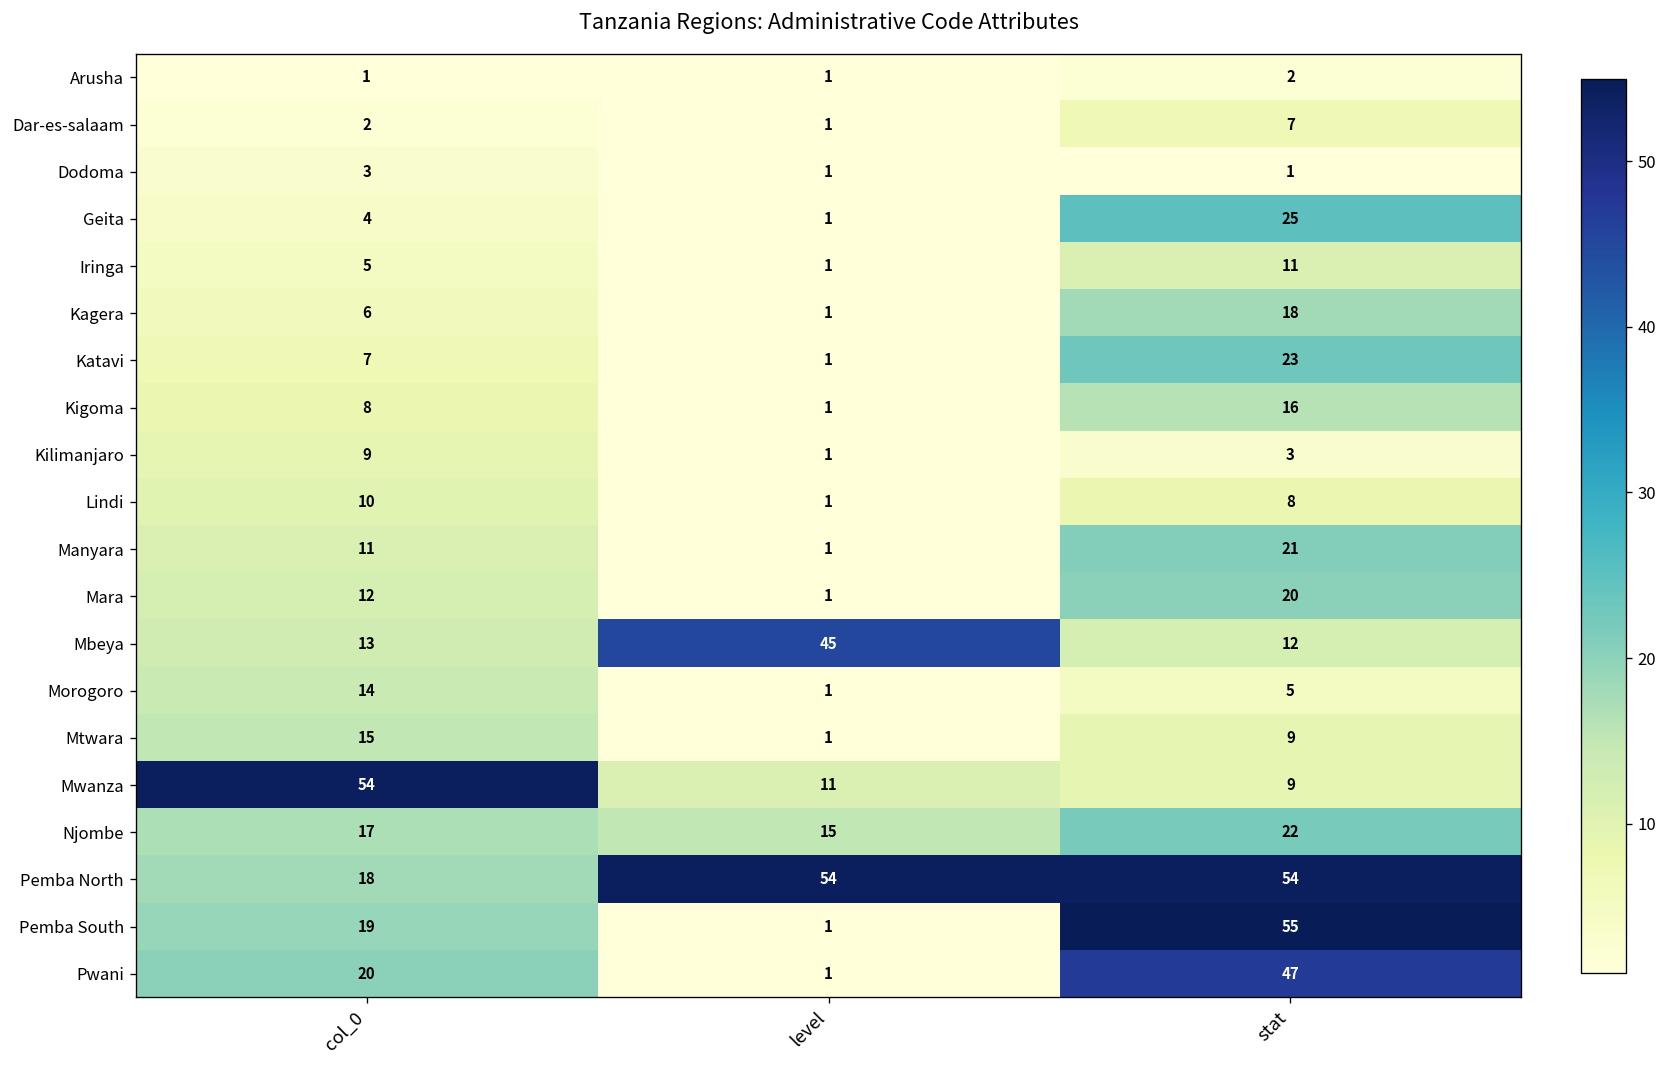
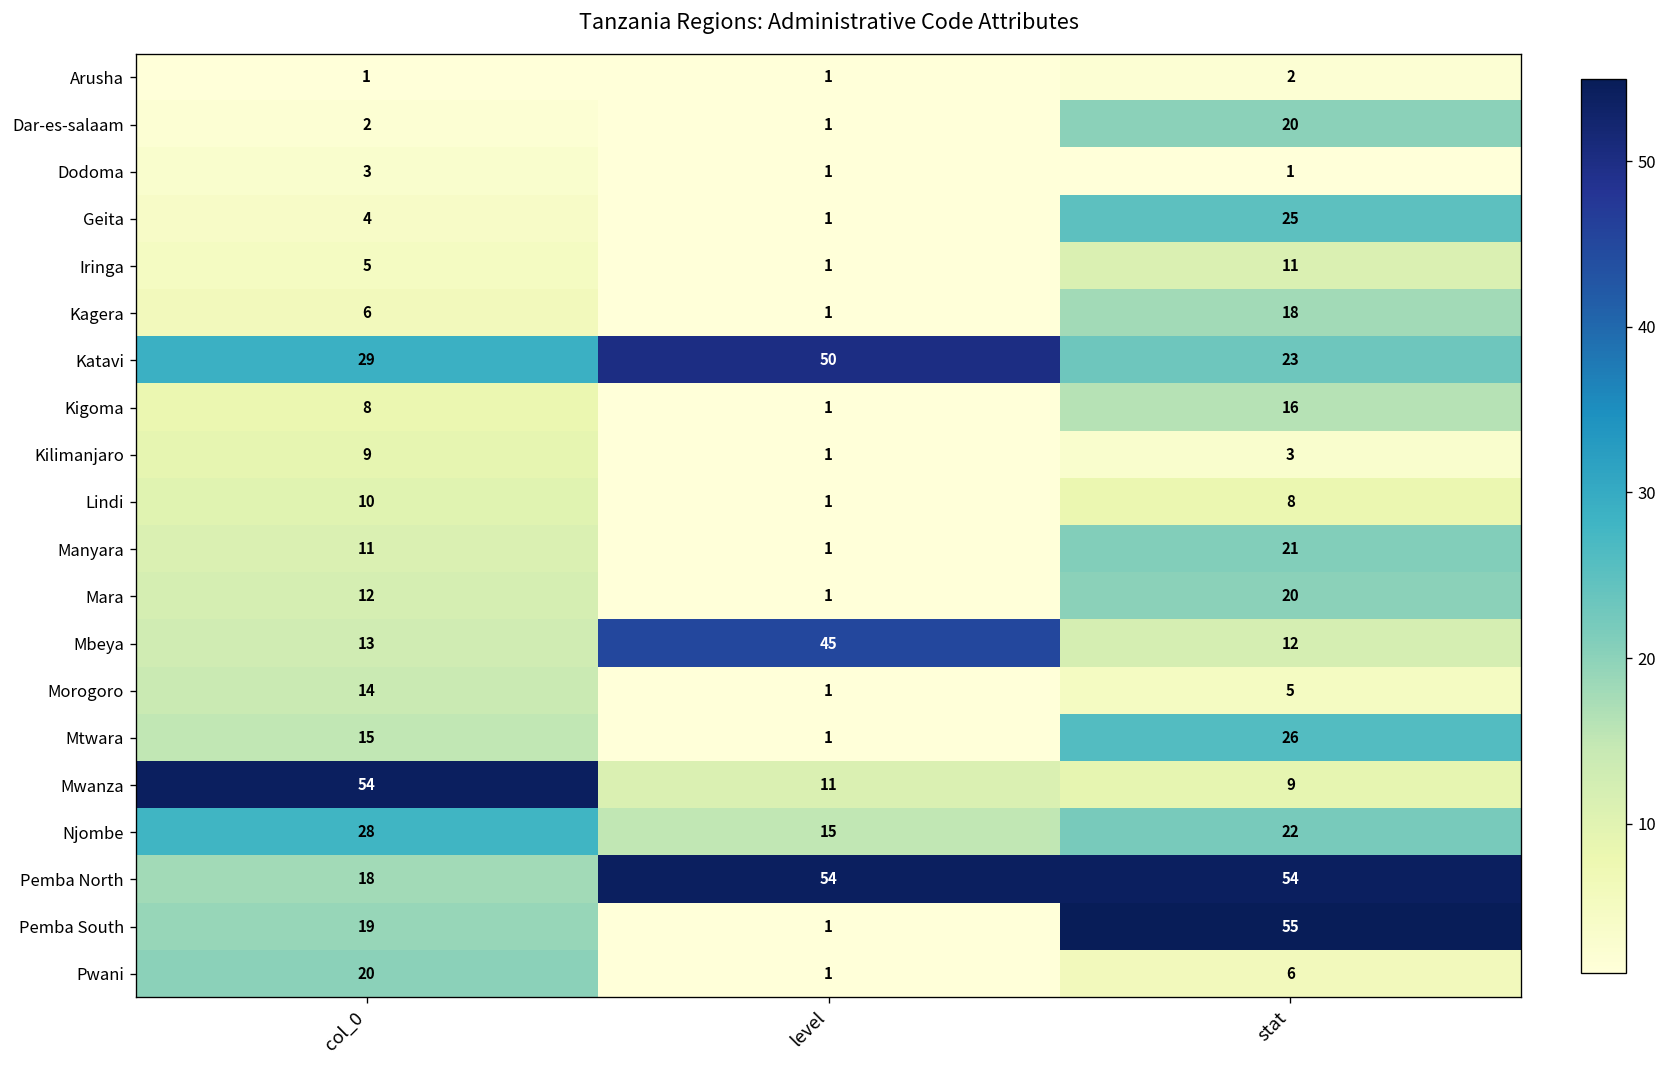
Dar-es-salaam, stat: 7 -> 20
Katavi, col_0: 7 -> 29
Katavi, level: 1 -> 50
Mtwara, stat: 9 -> 26
Njombe, col_0: 17 -> 28
Pwani, stat: 47 -> 6
